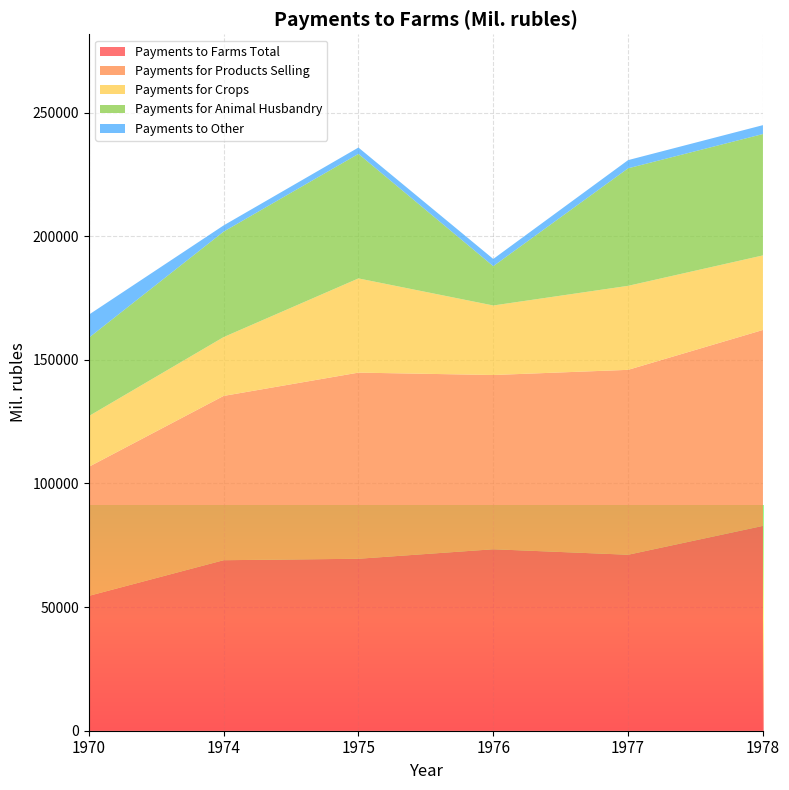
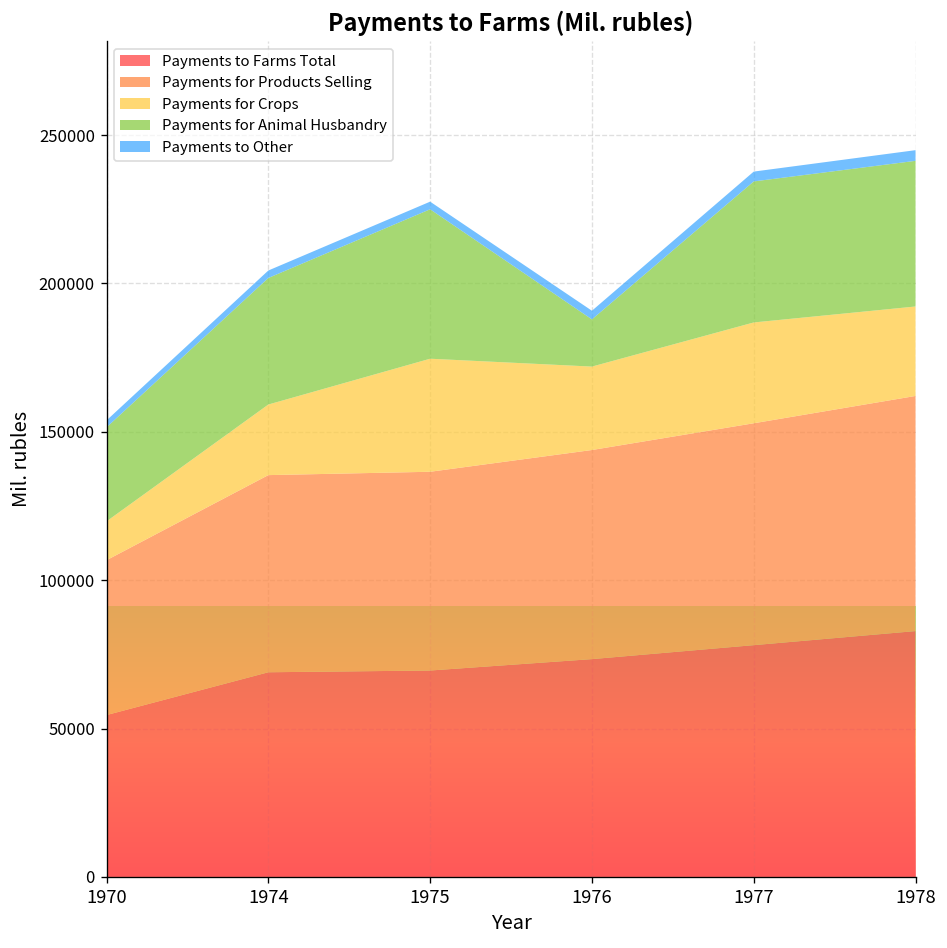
Payments for Crops, 1970: 21000 -> 13000
Payments to Other, 1970: 9000 -> 2000
Payments for Products Selling, 1975: 75000 -> 67000
Payments to Farms Total, 1977: 71000 -> 78000
